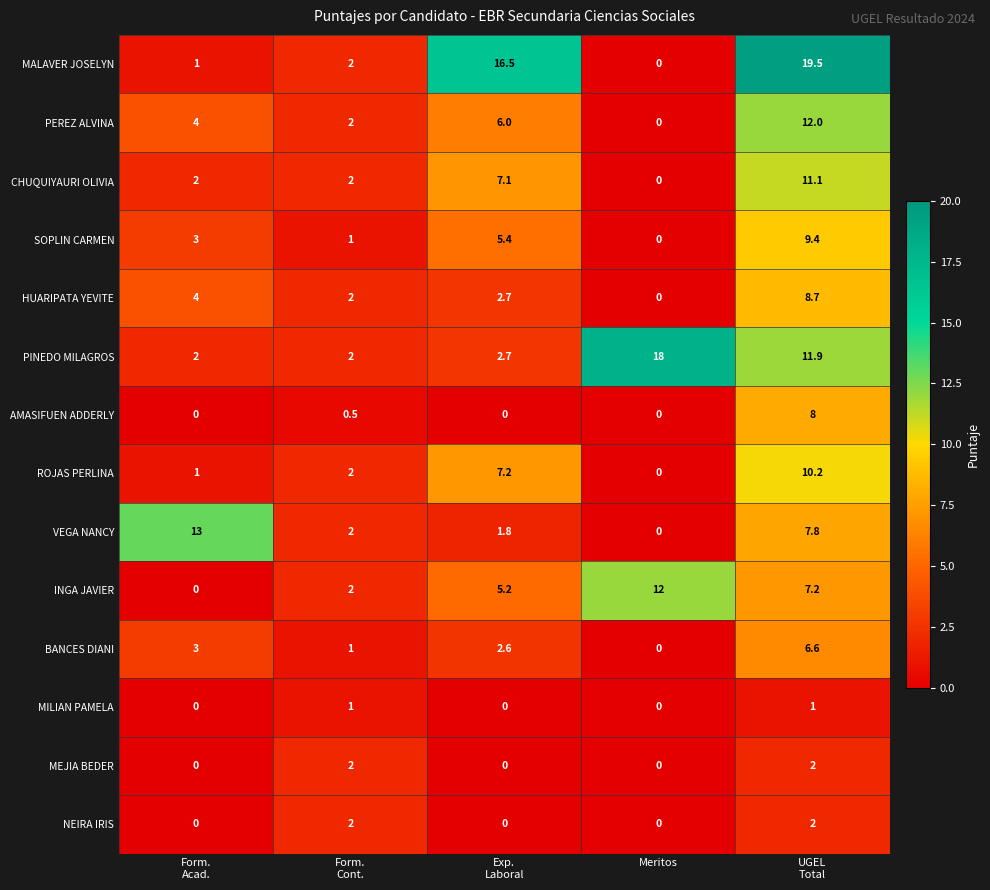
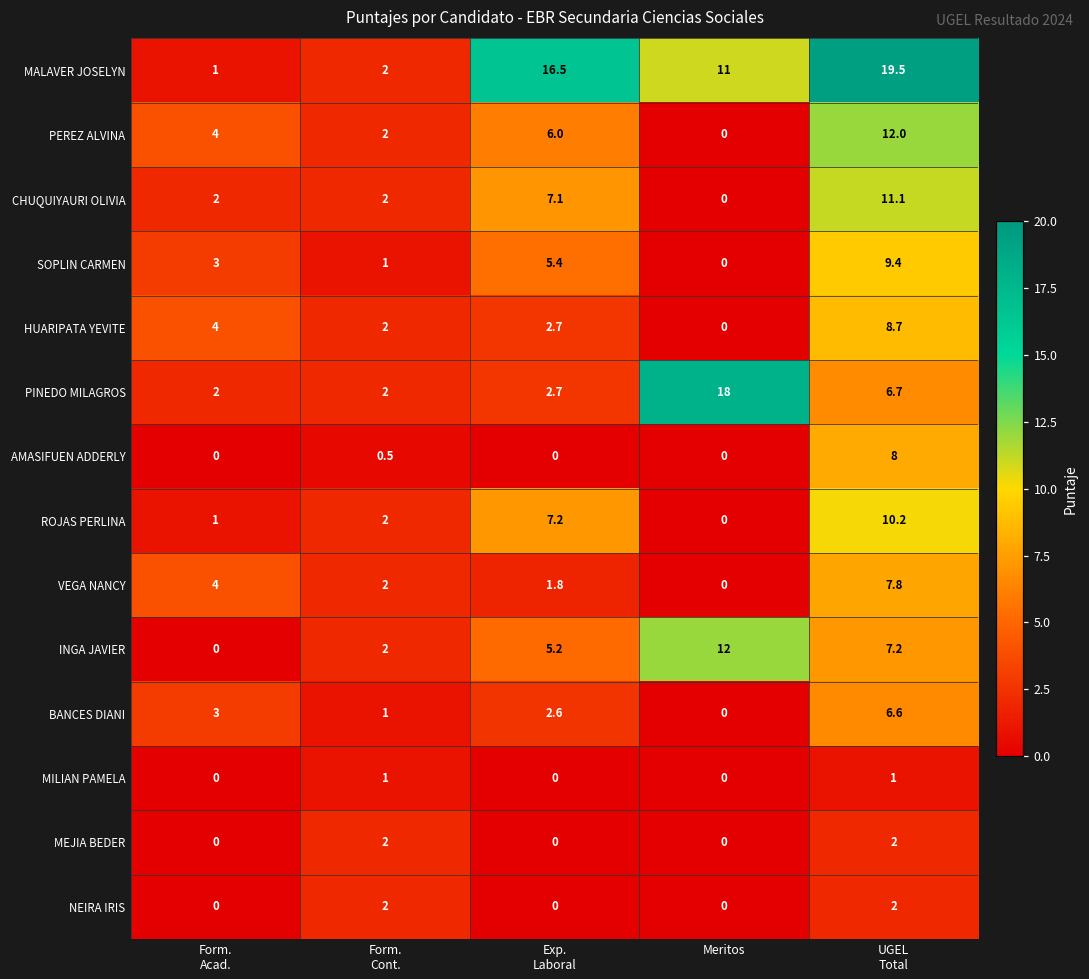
MALAVER JOSELYN, Meritos: 0 -> 11
PINEDO MILAGROS, UGEL Total: 11.9 -> 6.7
VEGA NANCY, Form. Acad.: 13 -> 4
